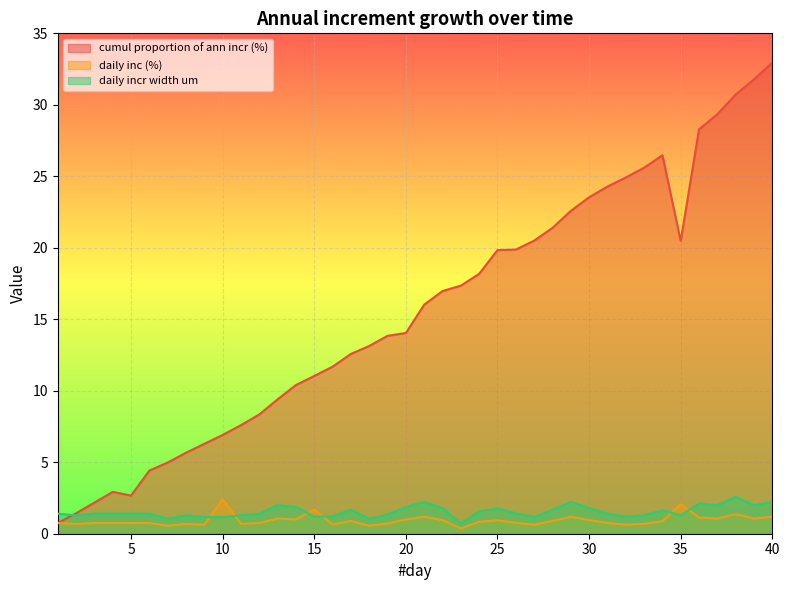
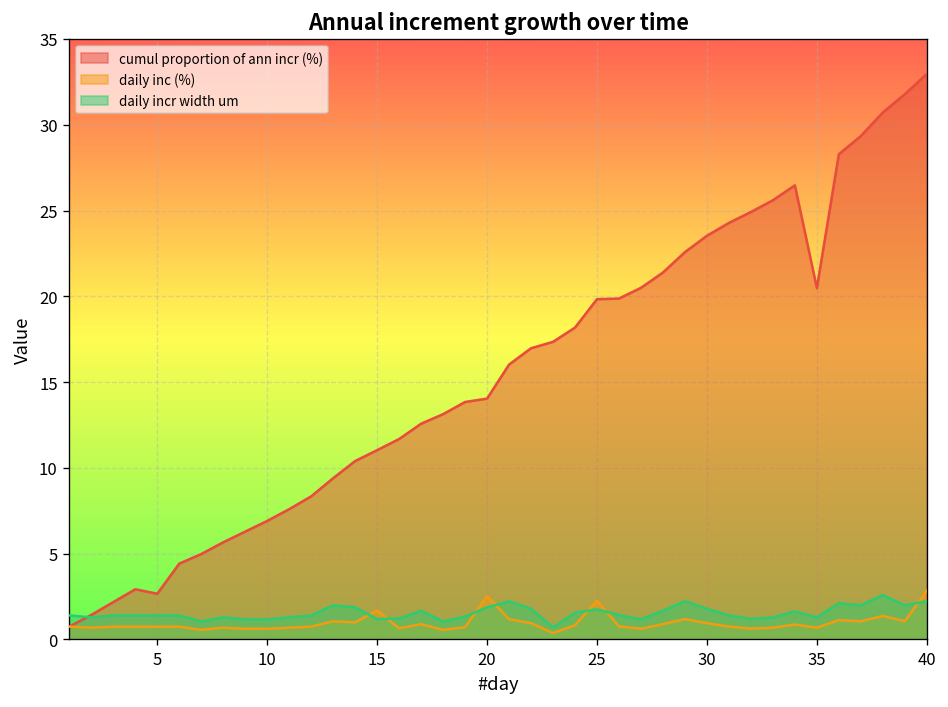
daily inc (%), 10: 2.4 -> 0.6
daily inc (%), 20: 1.0 -> 2.5
daily inc (%), 25: 0.9 -> 2.3
daily inc (%), 35: 2.1 -> 0.7
daily inc (%), 40: 1.2 -> 2.8
